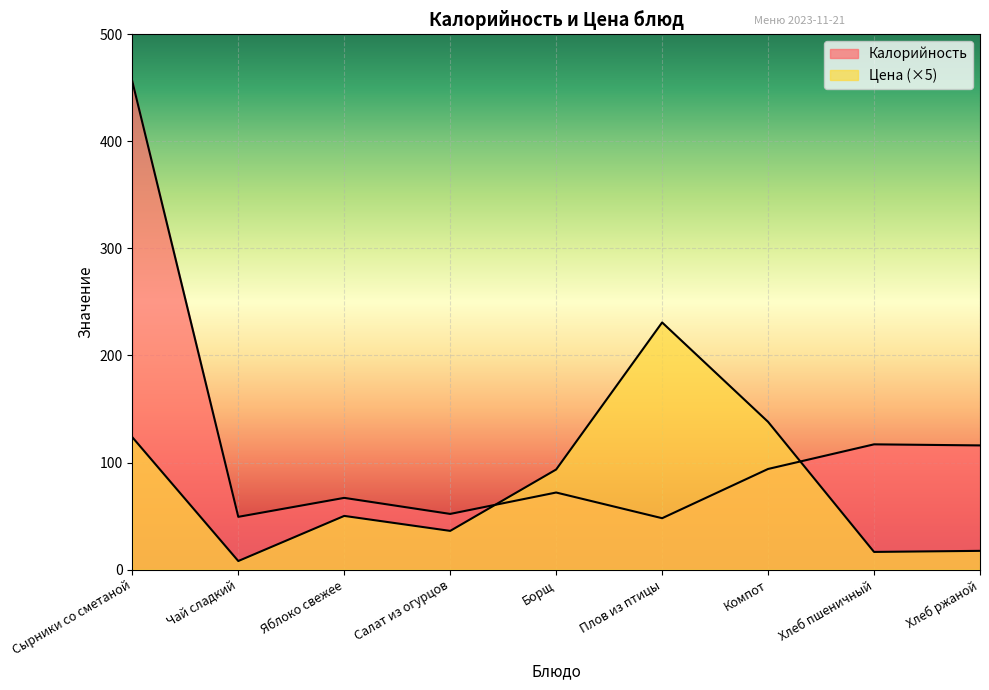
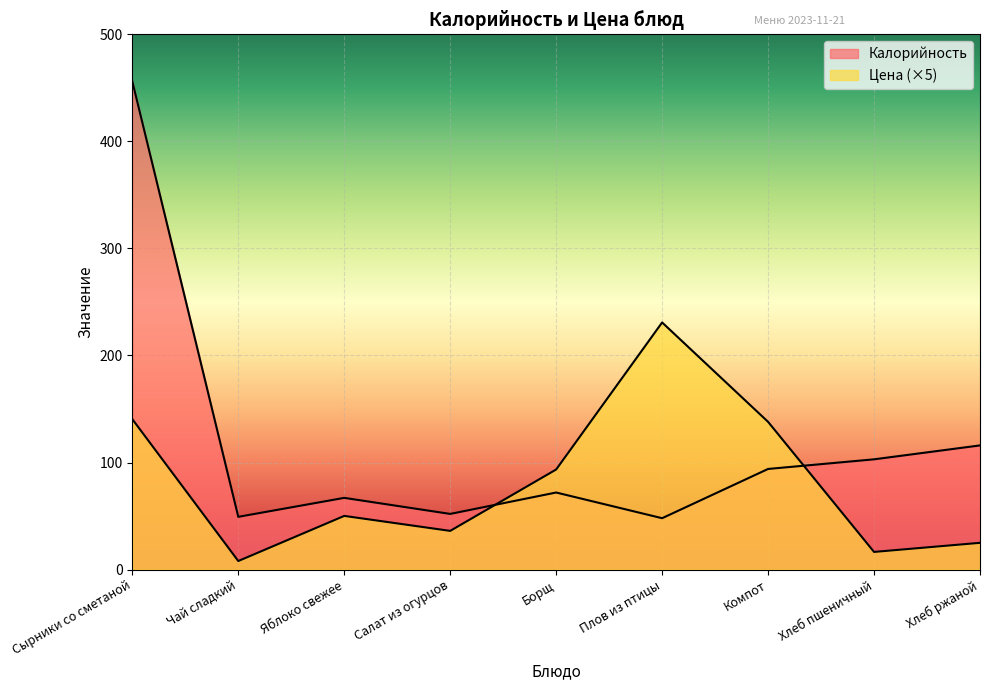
Цена (×5), Сырники со сметаной: 124 -> 141
Калорийность, Хлеб пшеничный: 117 -> 103
Цена (×5), Хлеб ржаной: 18 -> 25
